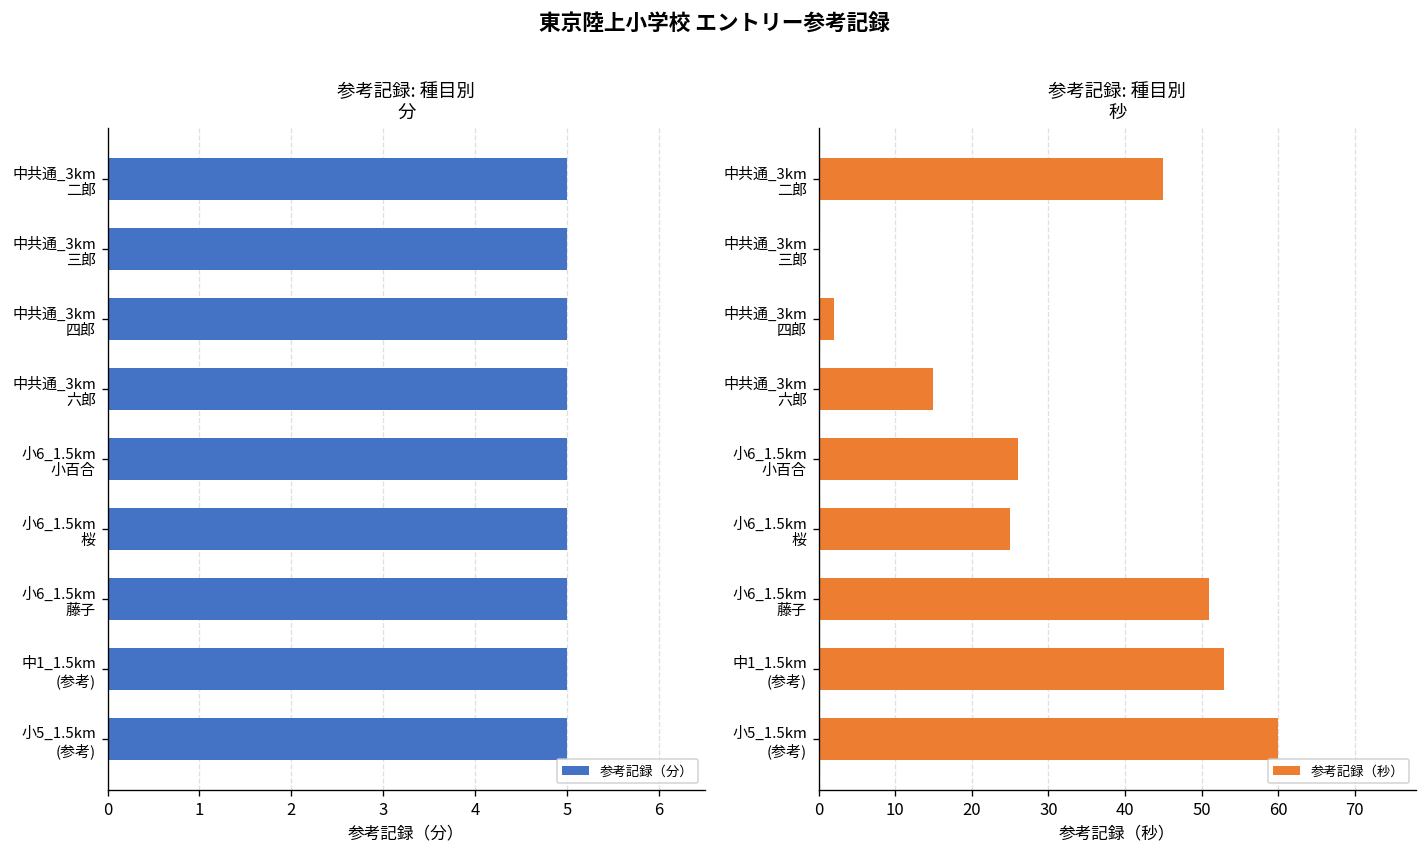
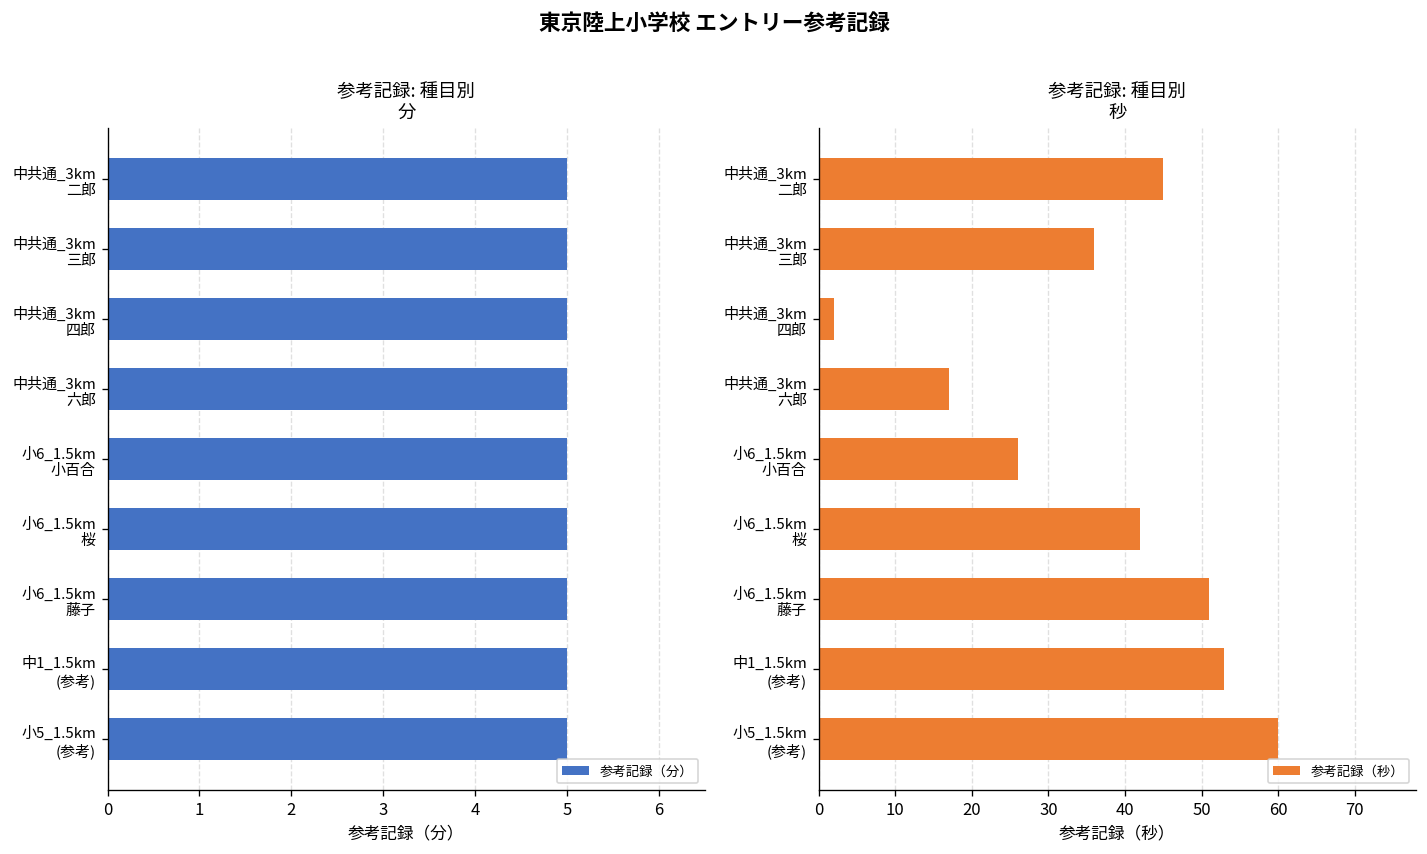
参考記録: 種目別 秒, 中共通_3km 三郎: 0 -> 36
参考記録: 種目別 秒, 中共通_3km 六郎: 15 -> 17
参考記録: 種目別 秒, 小6_1.5km 桜: 25 -> 42
